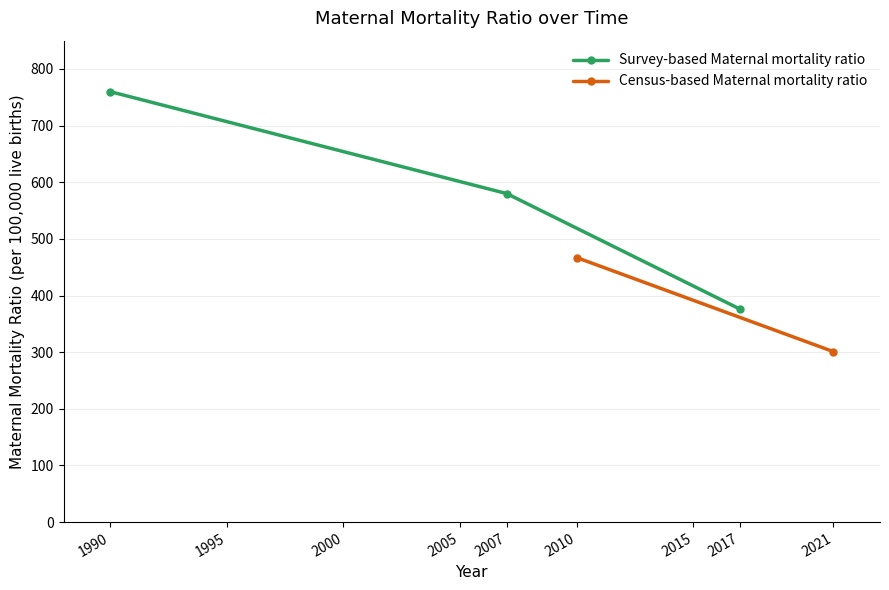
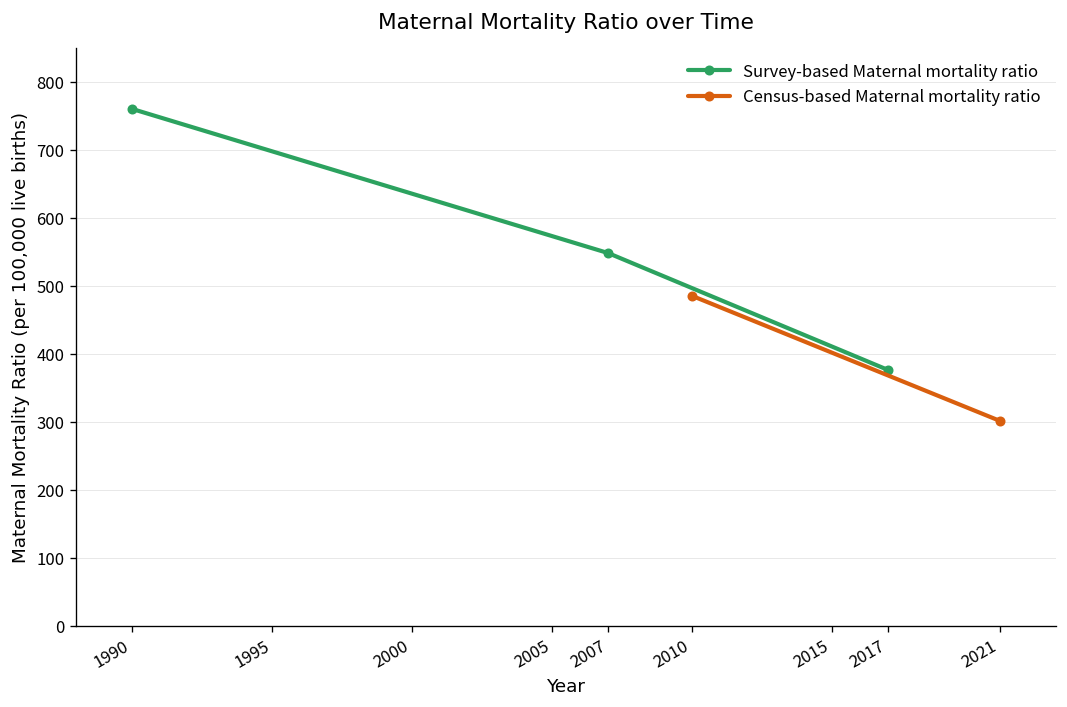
Survey-based Maternal mortality ratio, 2007: 580 -> 550
Census-based Maternal mortality ratio, 2010: 470 -> 490
